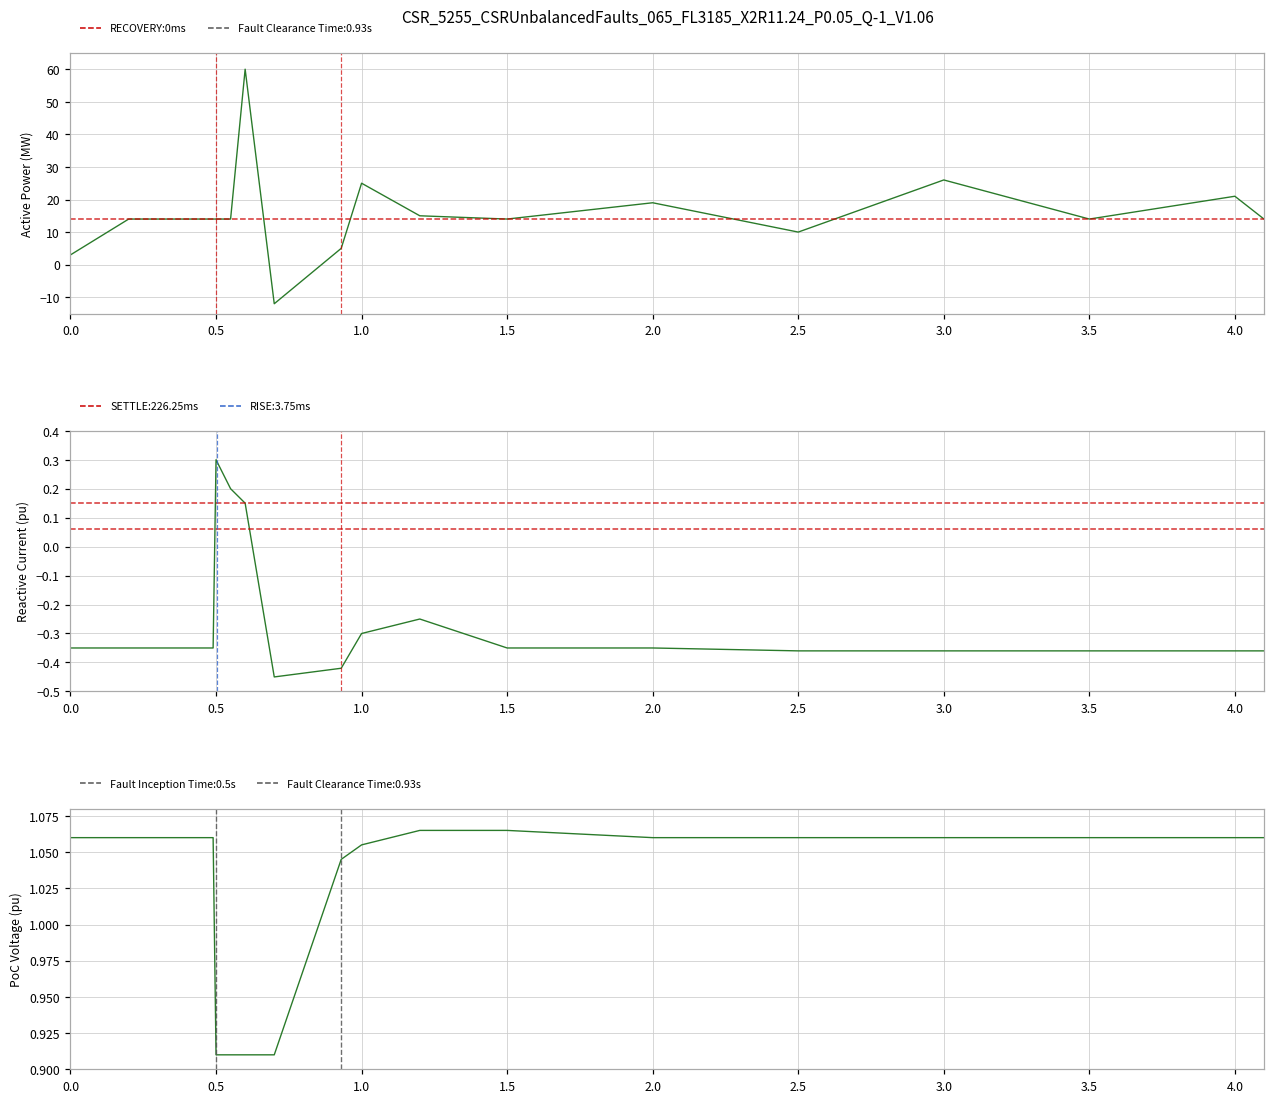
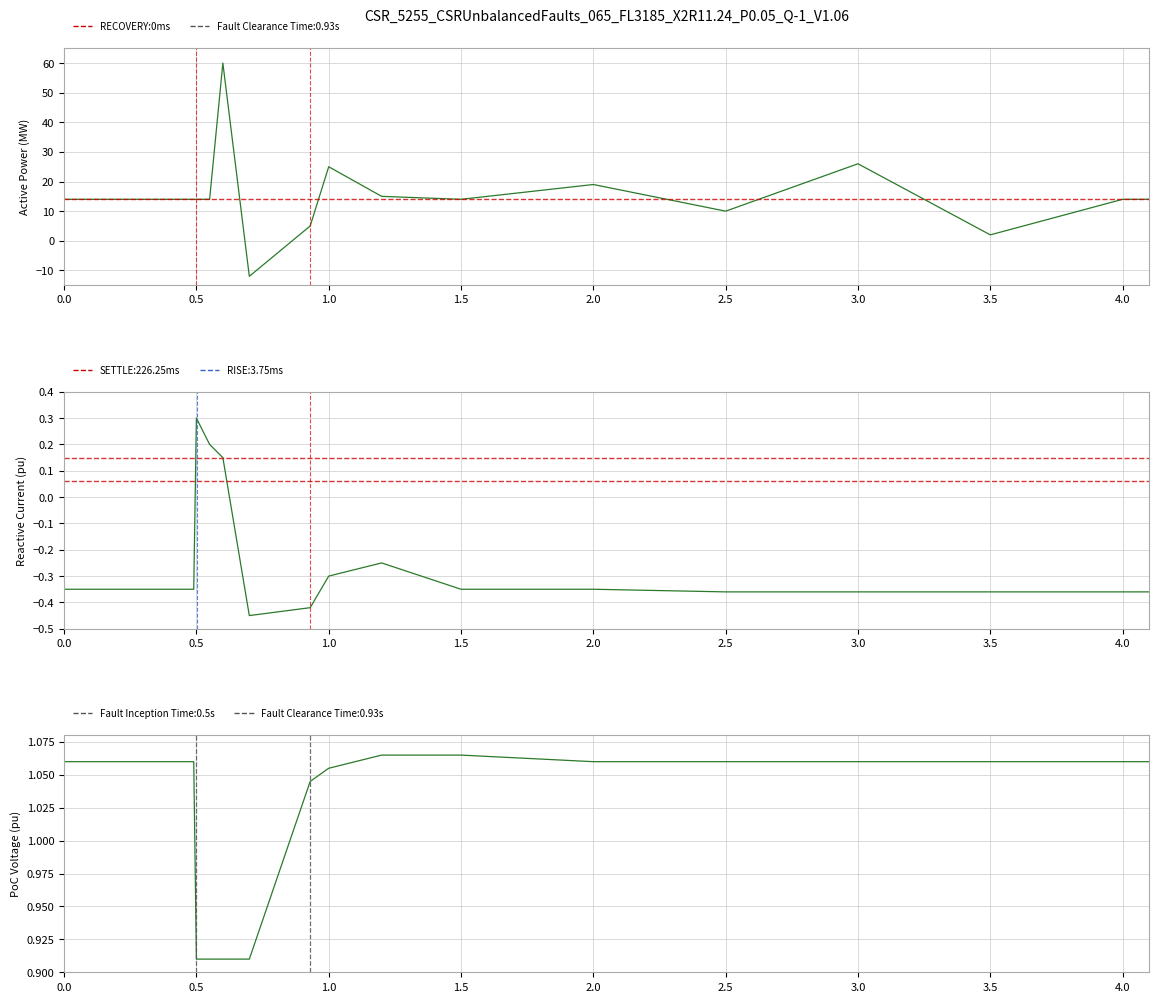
CSR_5255_CSRUnbalancedFaults_065_FL3185_X2R11.24_P0.05_Q-1_V1.06, 0.0: 3 -> 14
CSR_5255_CSRUnbalancedFaults_065_FL3185_X2R11.24_P0.05_Q-1_V1.06, 3.5: 14 -> 2
CSR_5255_CSRUnbalancedFaults_065_FL3185_X2R11.24_P0.05_Q-1_V1.06, 4.0: 21 -> 14
